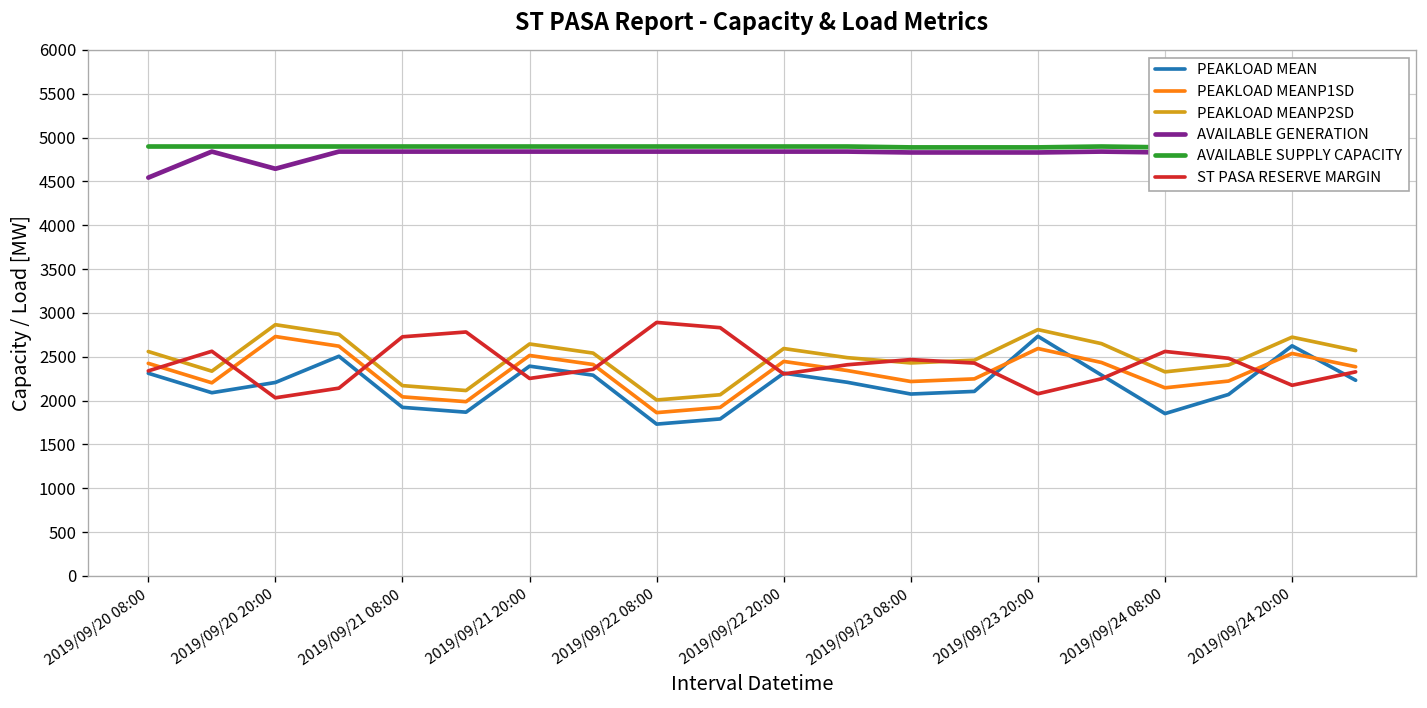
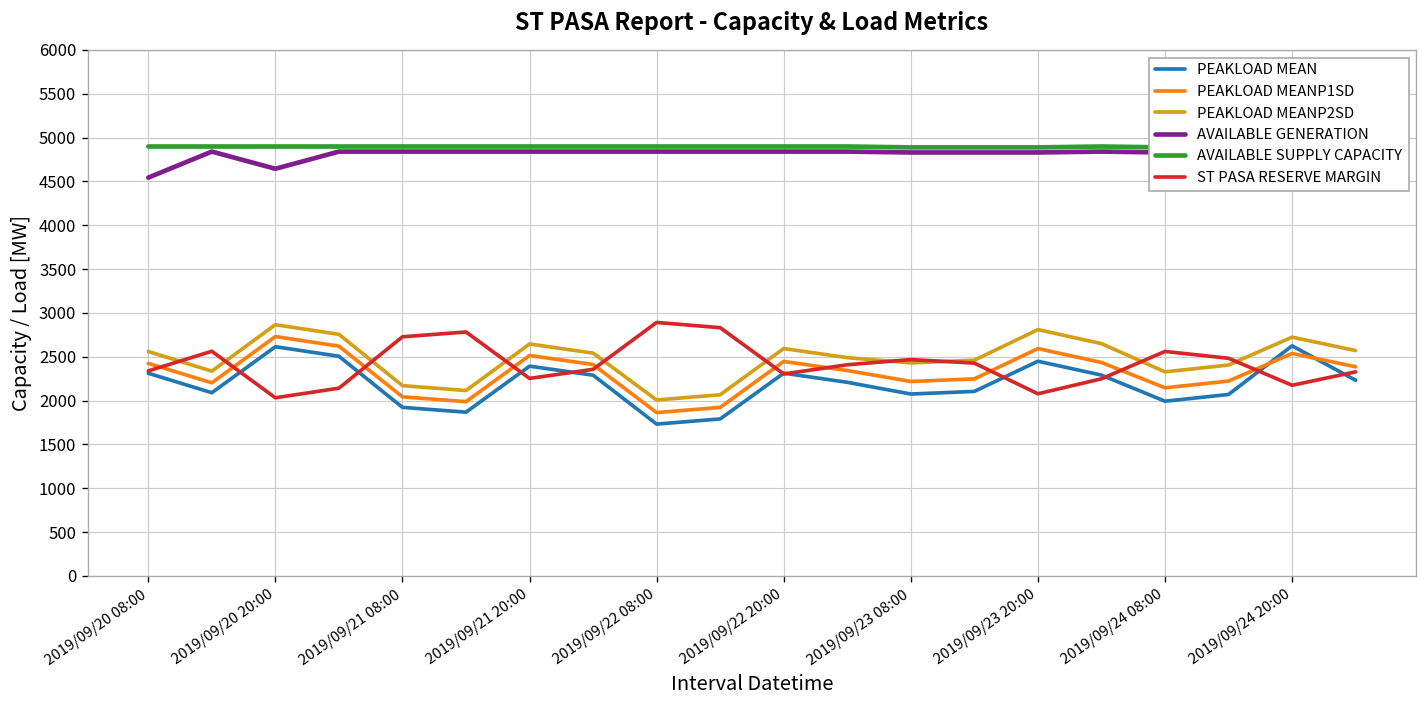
PEAKLOAD MEAN, 2019/09/20 20:00: 2200 -> 2600
PEAKLOAD MEAN, 2019/09/23 20:00: 2700 -> 2400
PEAKLOAD MEAN, 2019/09/24 08:00: 1900 -> 2000
